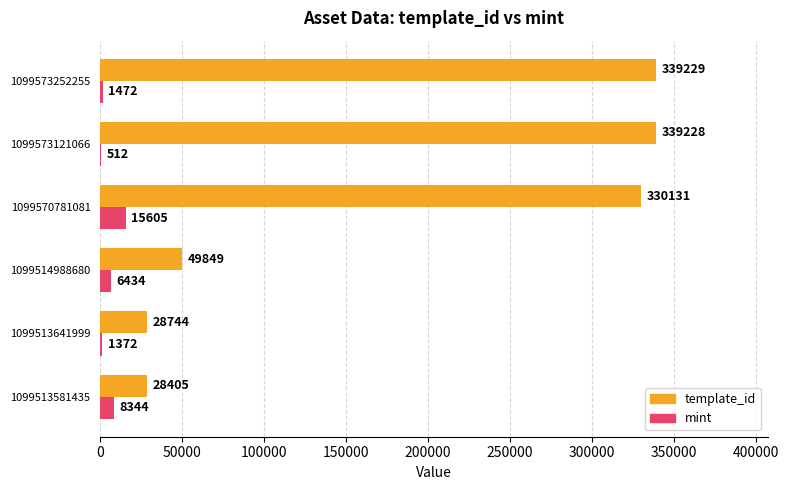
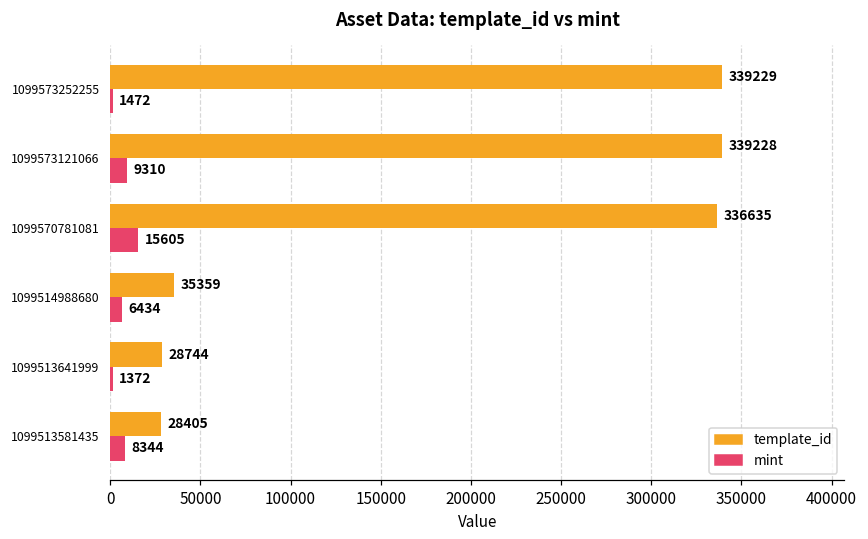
mint, 1099573121066: 512 -> 9310
template_id, 1099570781081: 330131 -> 336635
template_id, 1099514988680: 49849 -> 35359
